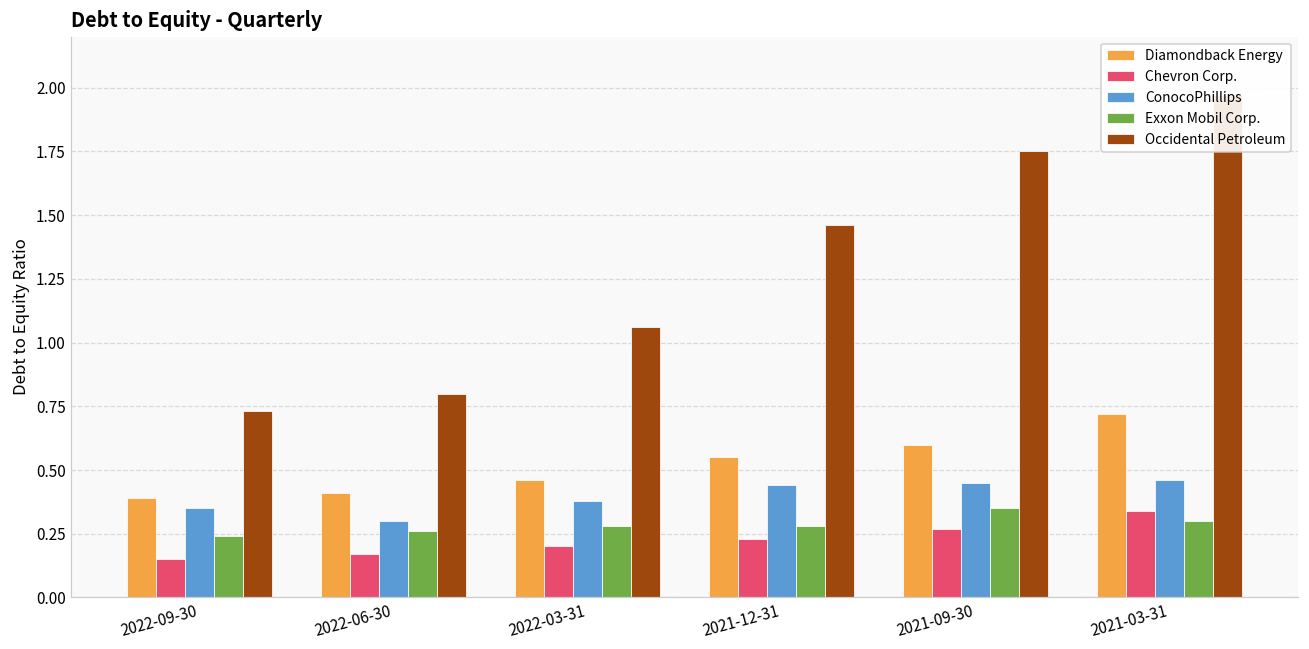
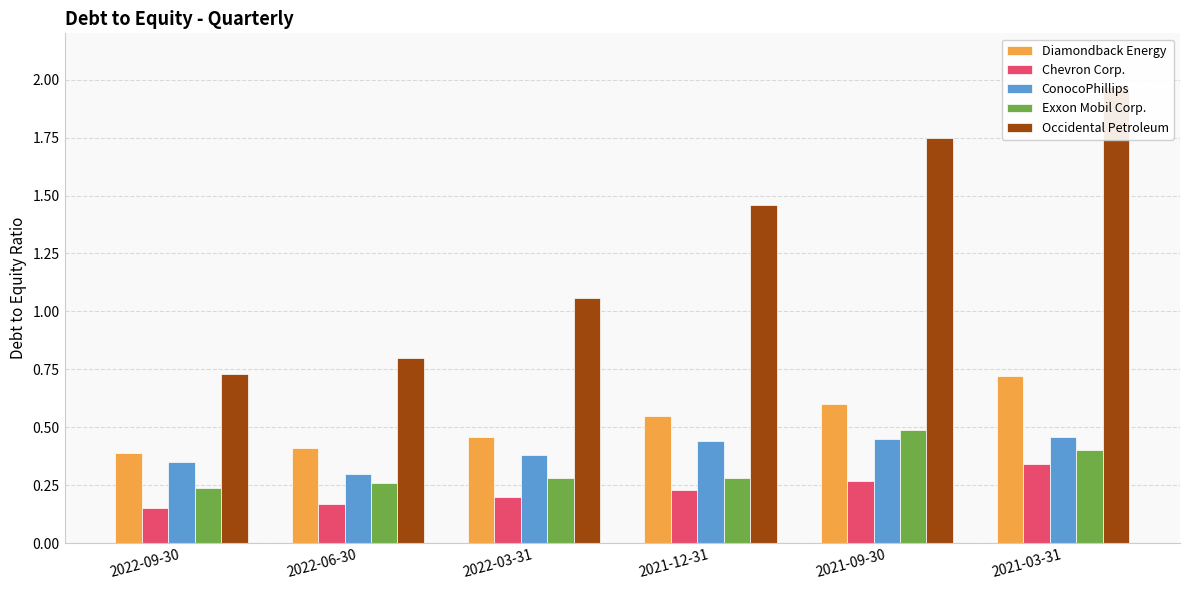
Exxon Mobil Corp., 2021-09-30: 0.35 -> 0.49
Exxon Mobil Corp., 2021-03-31: 0.3 -> 0.4
